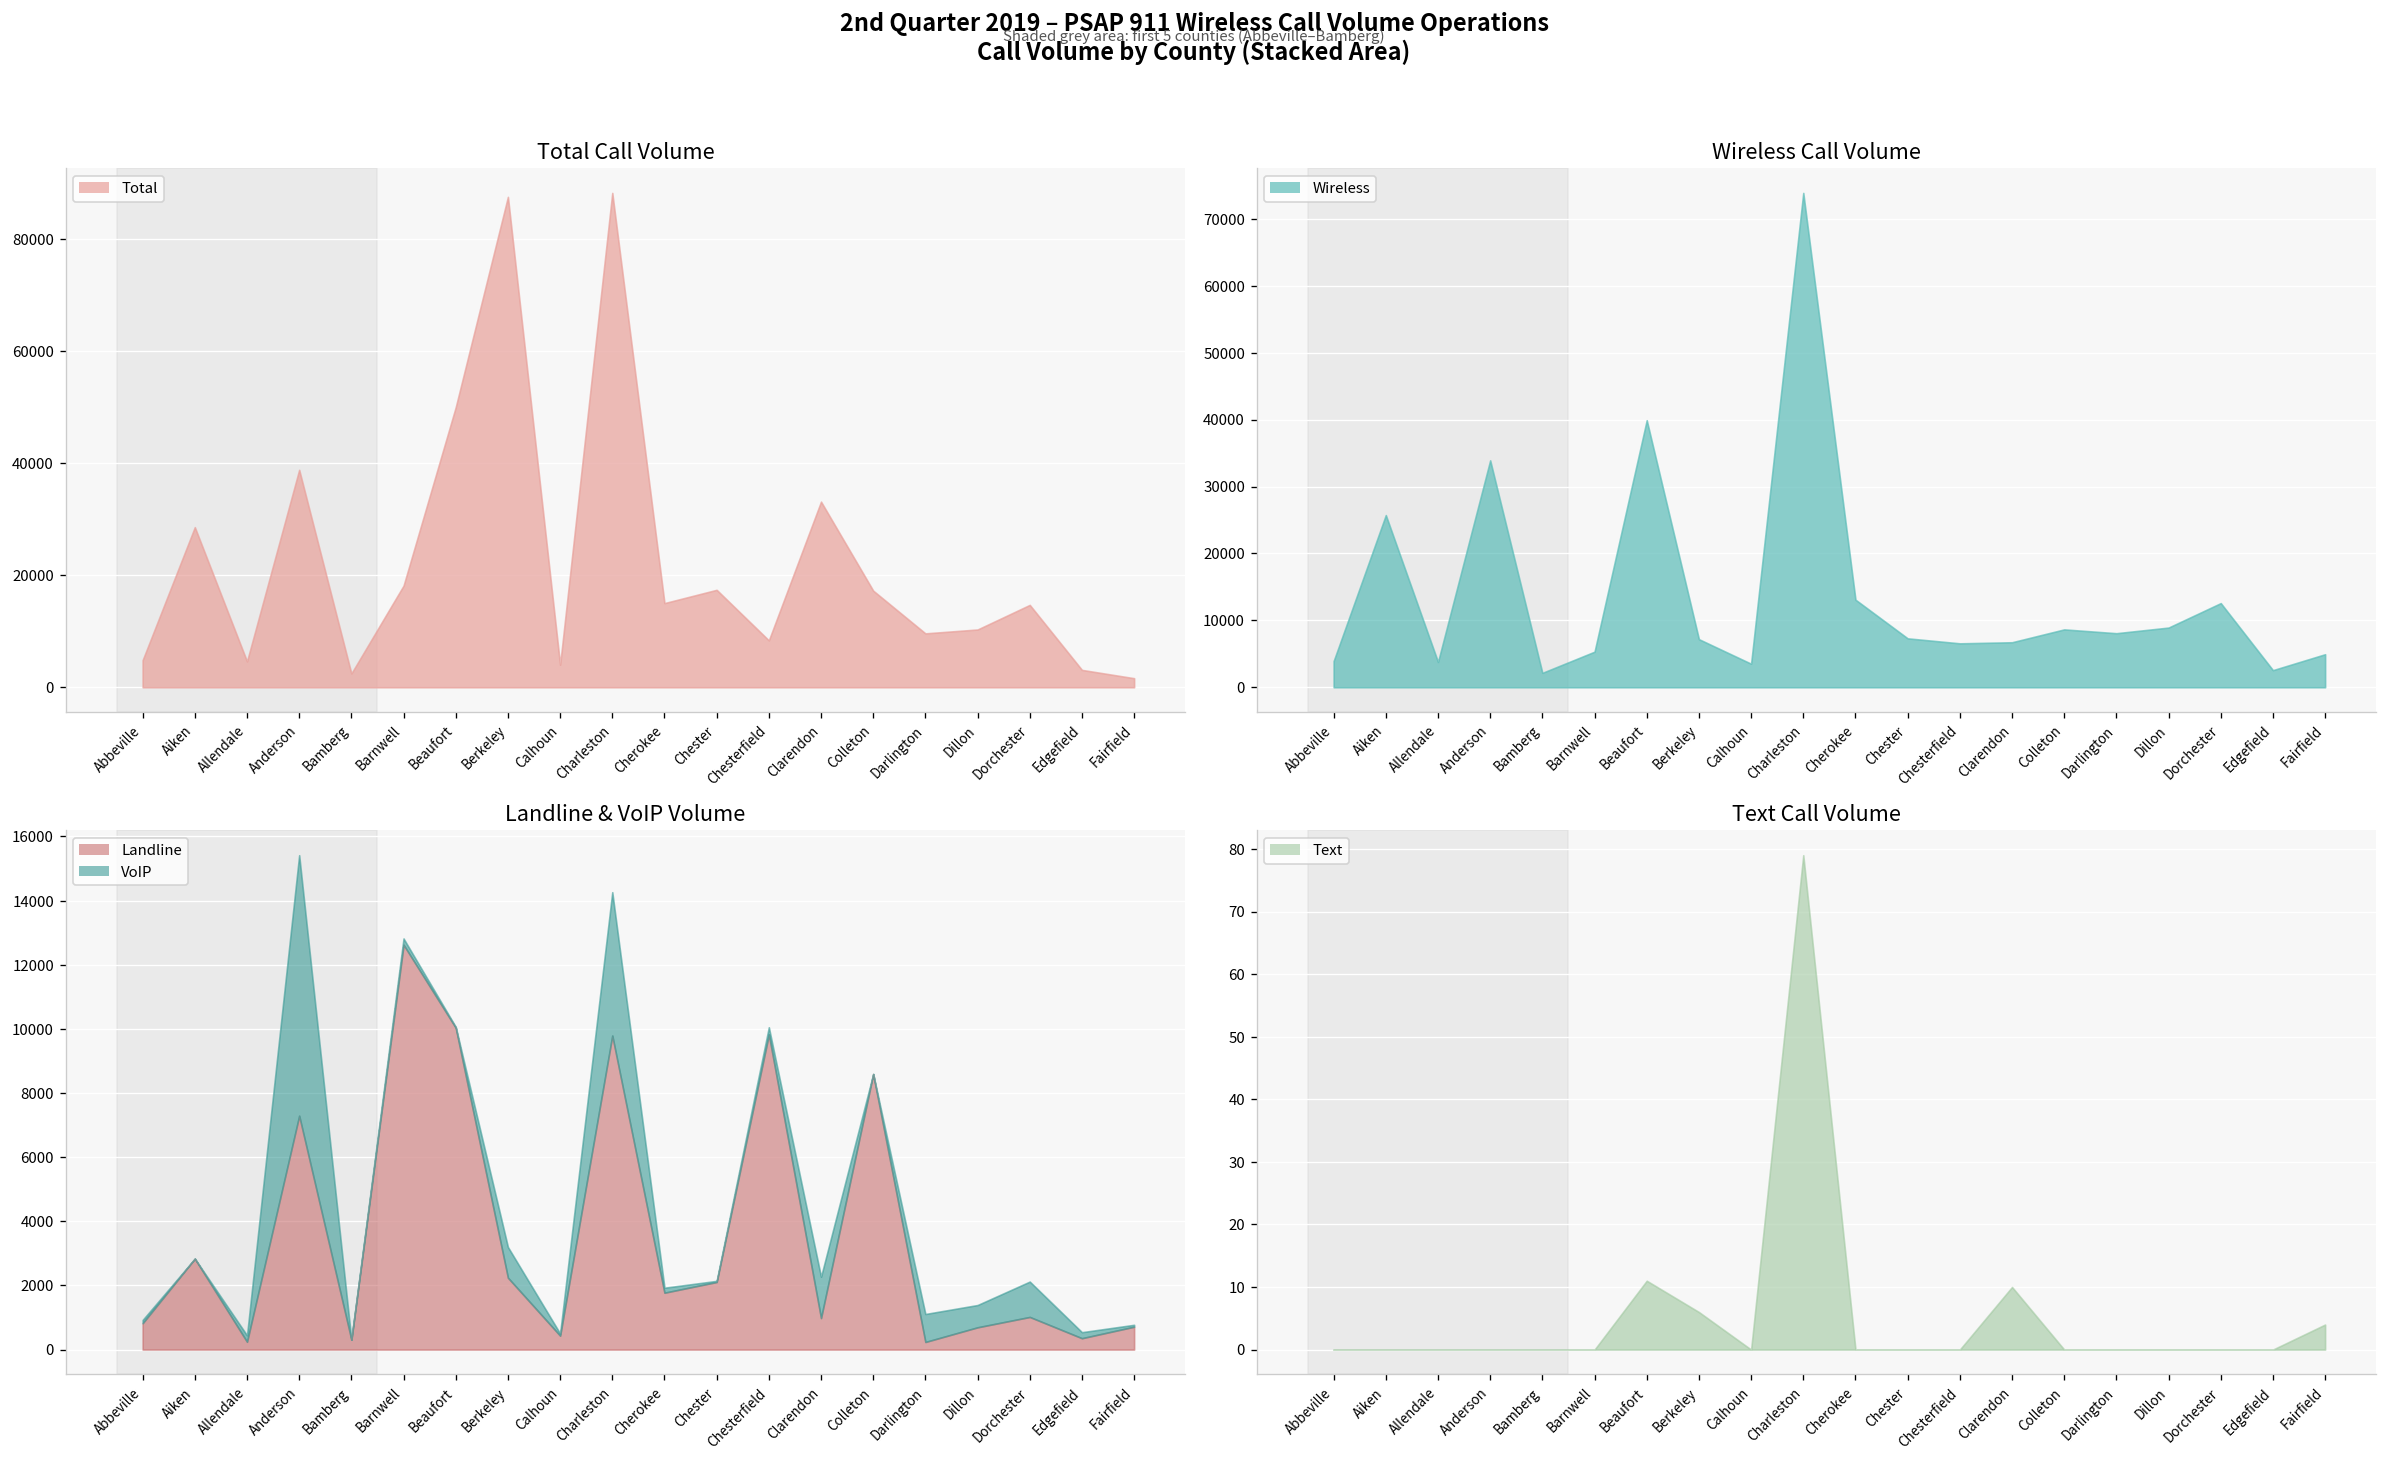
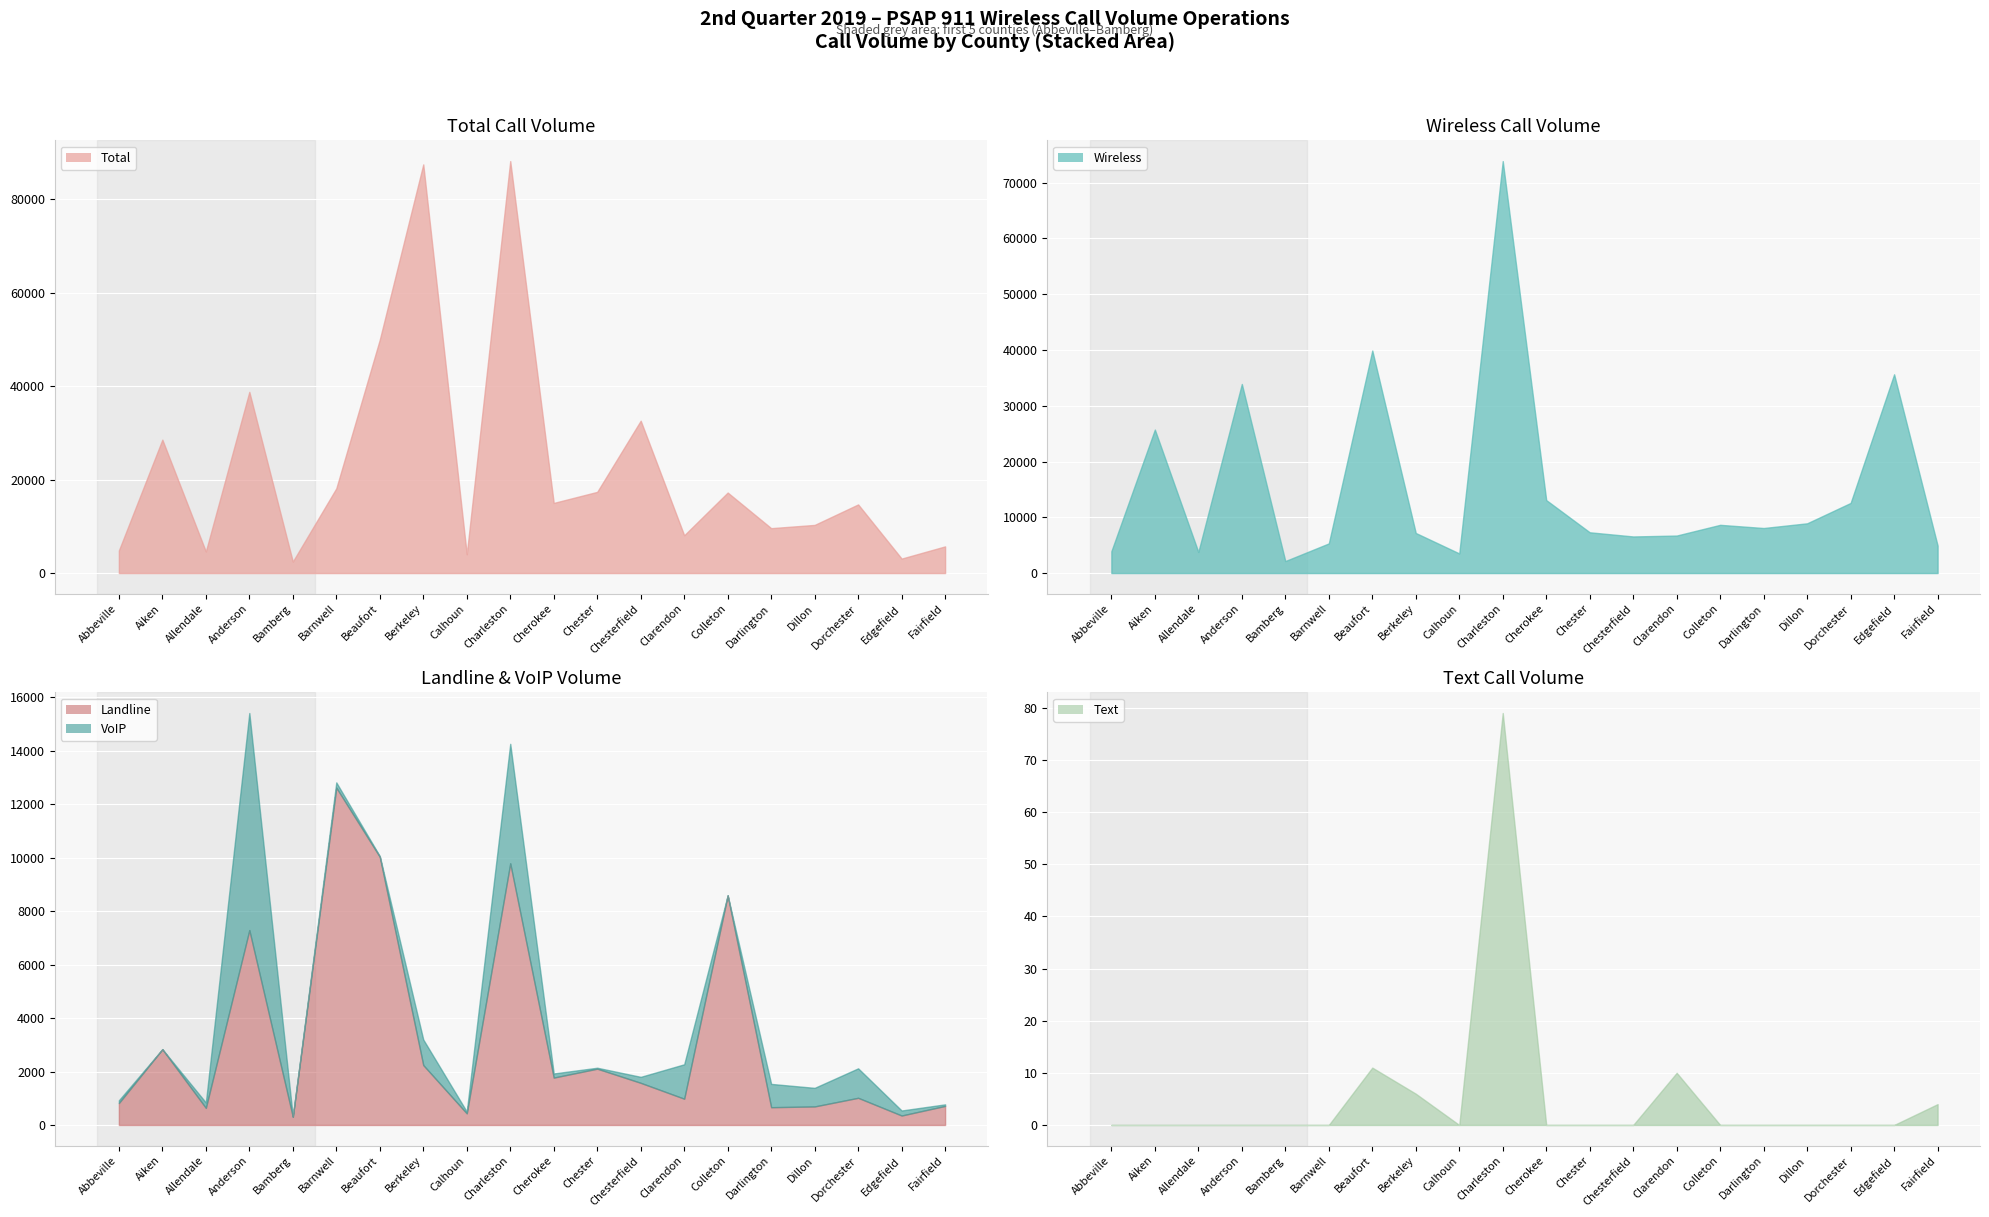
Total Call Volume, Chesterfield: 8000 -> 33000
Total Call Volume, Clarendon: 33000 -> 8000
Total Call Volume, Fairfield: 2000 -> 6000
Wireless Call Volume, Edgefield: 3000 -> 36000
Landline & VoIP Volume, Landline, Allendale: 200 -> 600
Landline & VoIP Volume, Landline, Chesterfield: 9800 -> 1600
Landline & VoIP Volume, Landline, Darlington: 200 -> 700
